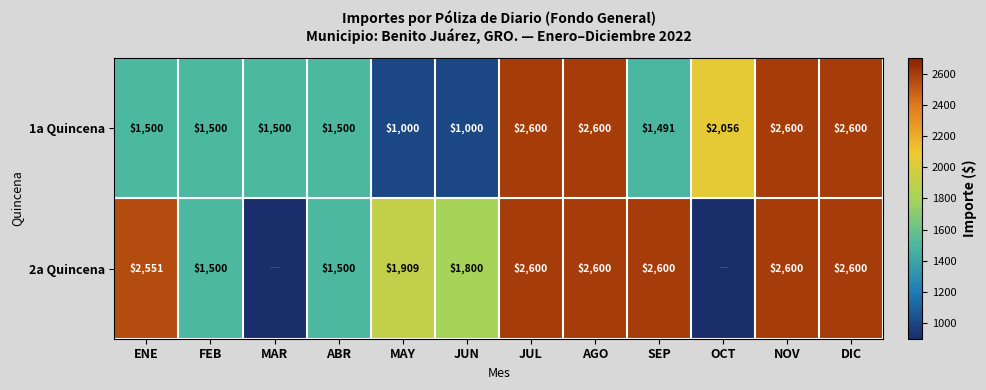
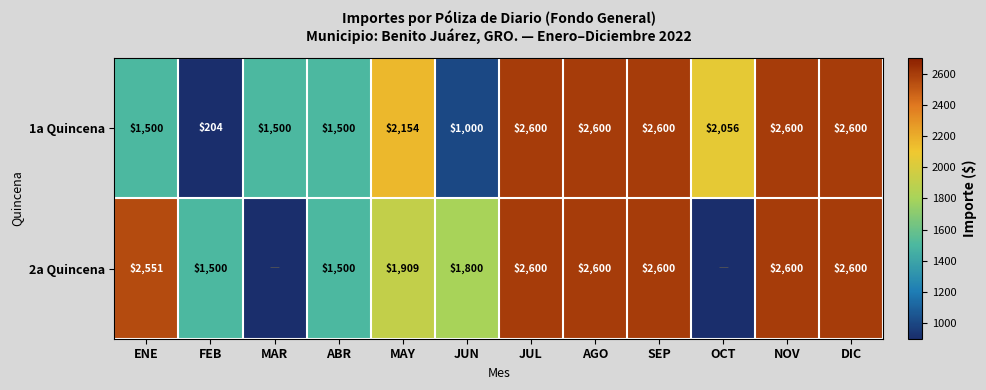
1a Quincena, FEB: $1,500 -> $204
1a Quincena, MAY: $1,000 -> $2,154
1a Quincena, SEP: $1,491 -> $2,600
